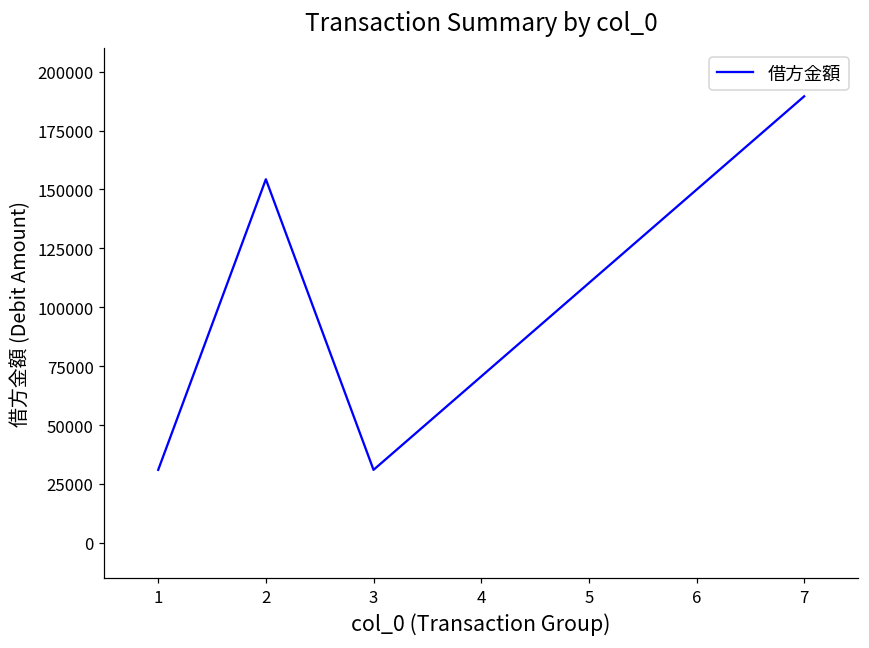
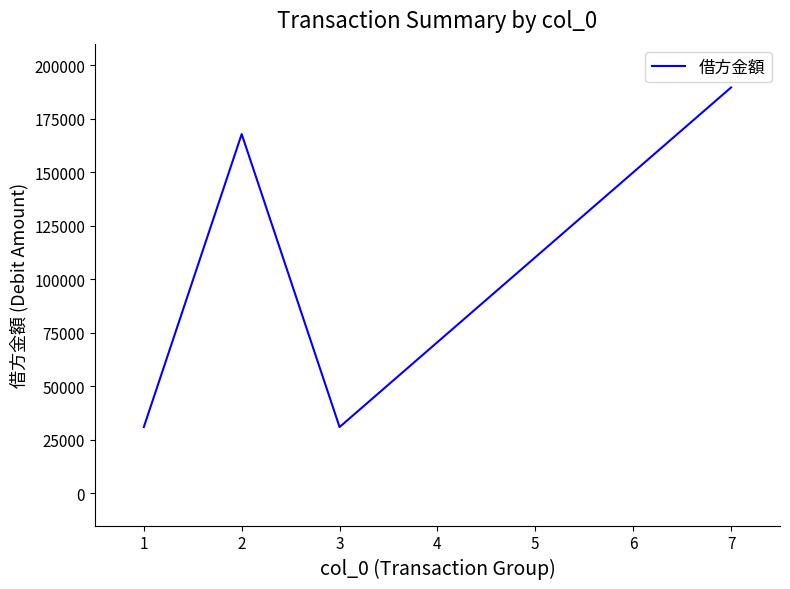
2: 154000 -> 168000
